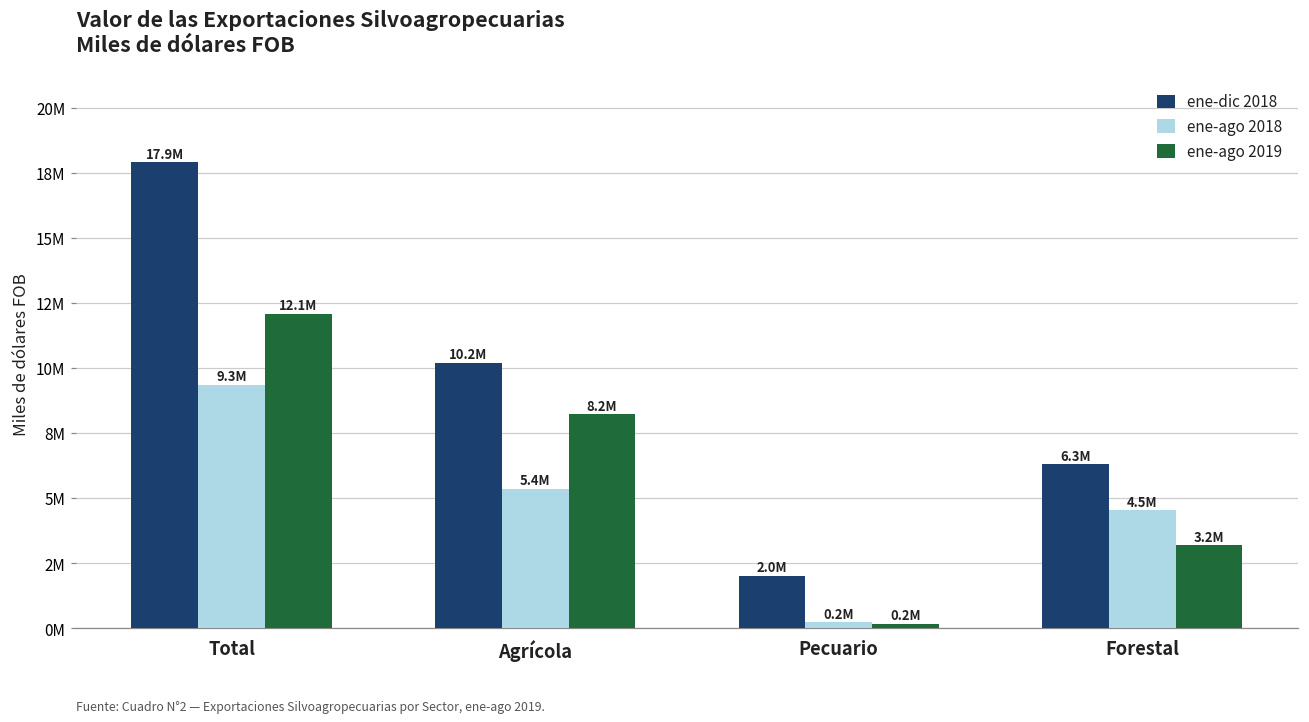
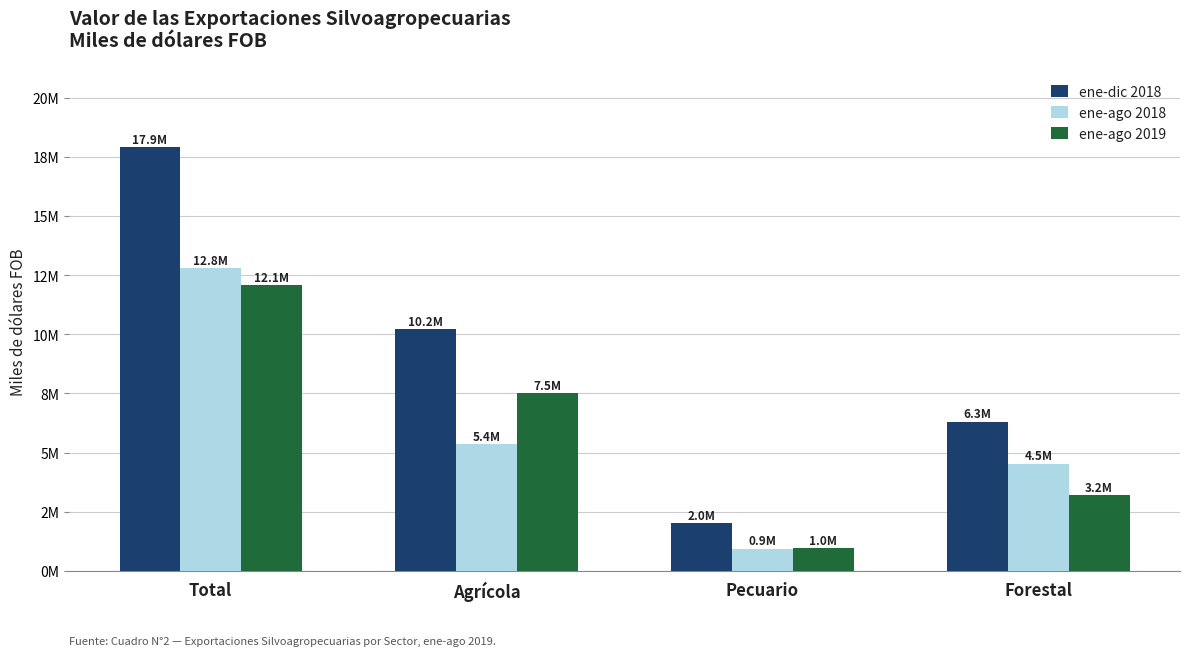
ene-ago 2018, Total: 9.3M -> 12.8M
ene-ago 2019, Agrícola: 8.2M -> 7.5M
ene-ago 2018, Pecuario: 0.2M -> 0.9M
ene-ago 2019, Pecuario: 0.2M -> 1.0M
